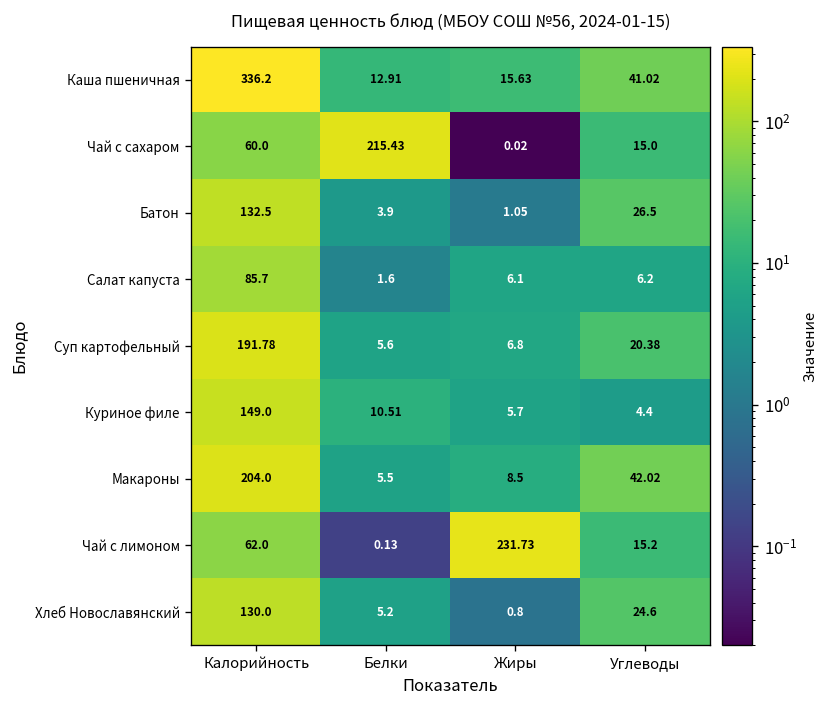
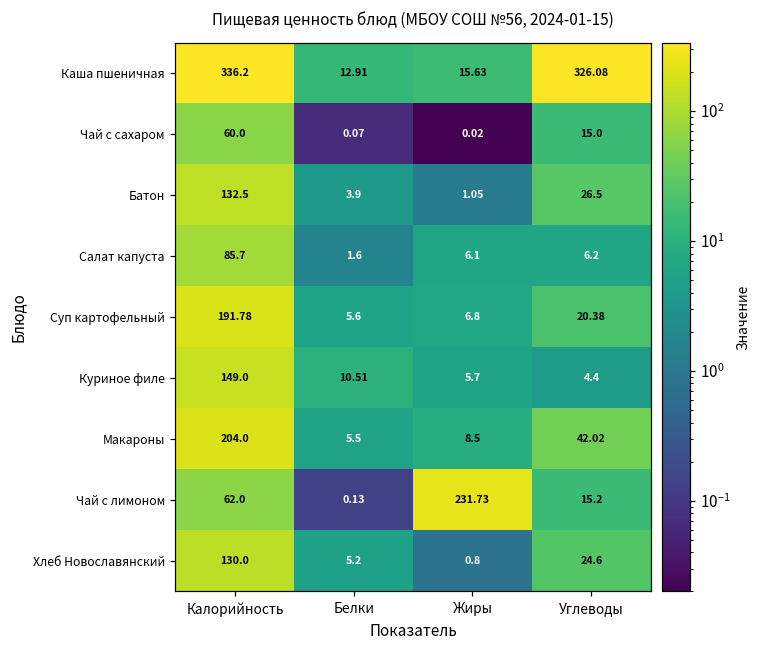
Каша пшеничная, Углеводы: 41.02 -> 326.08
Чай с сахаром, Белки: 215.43 -> 0.07
